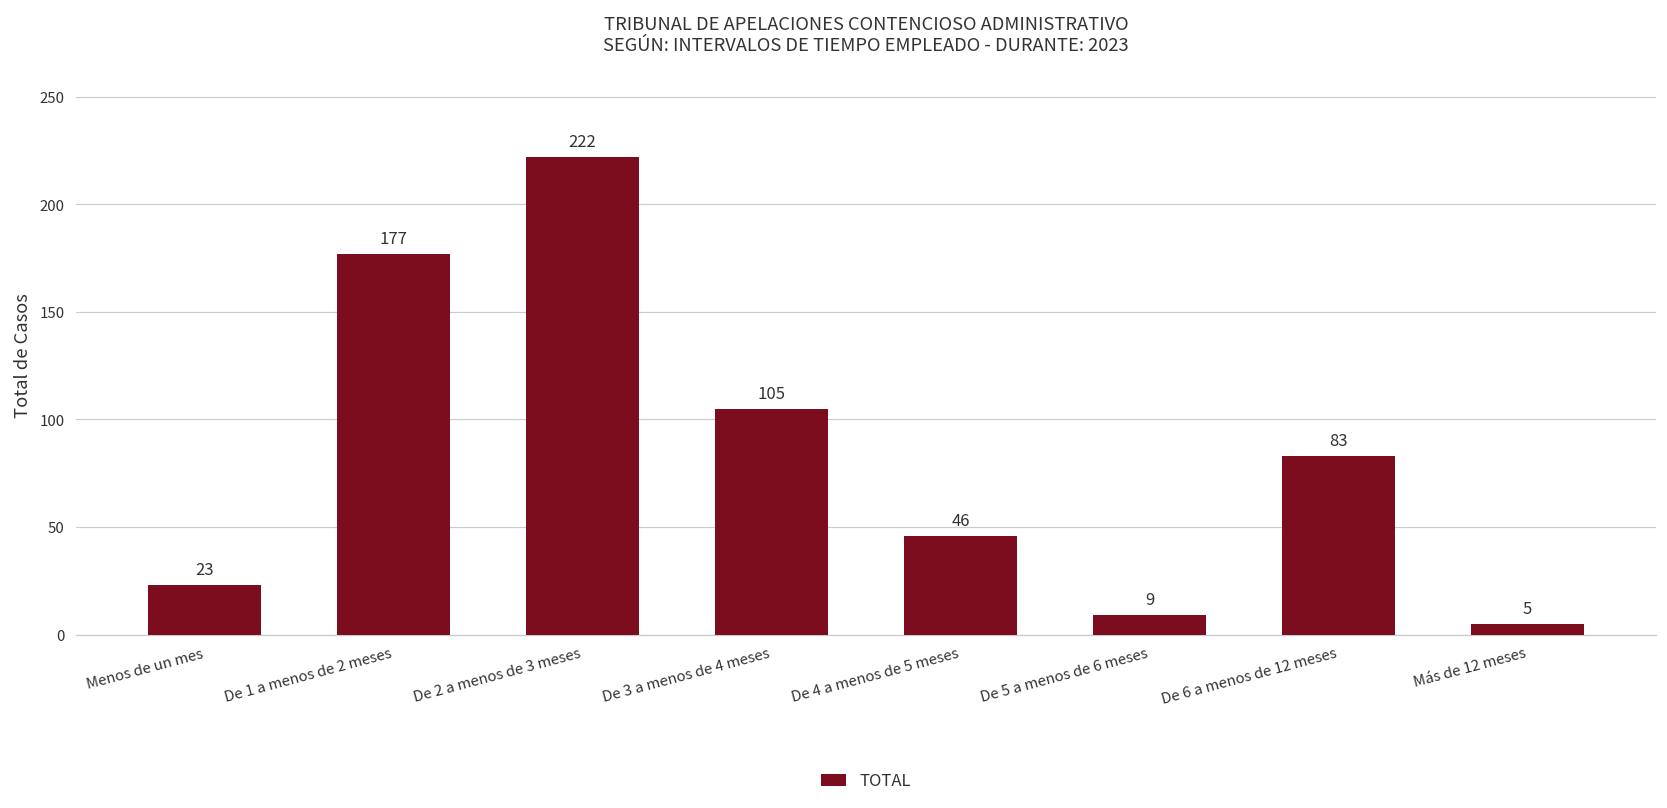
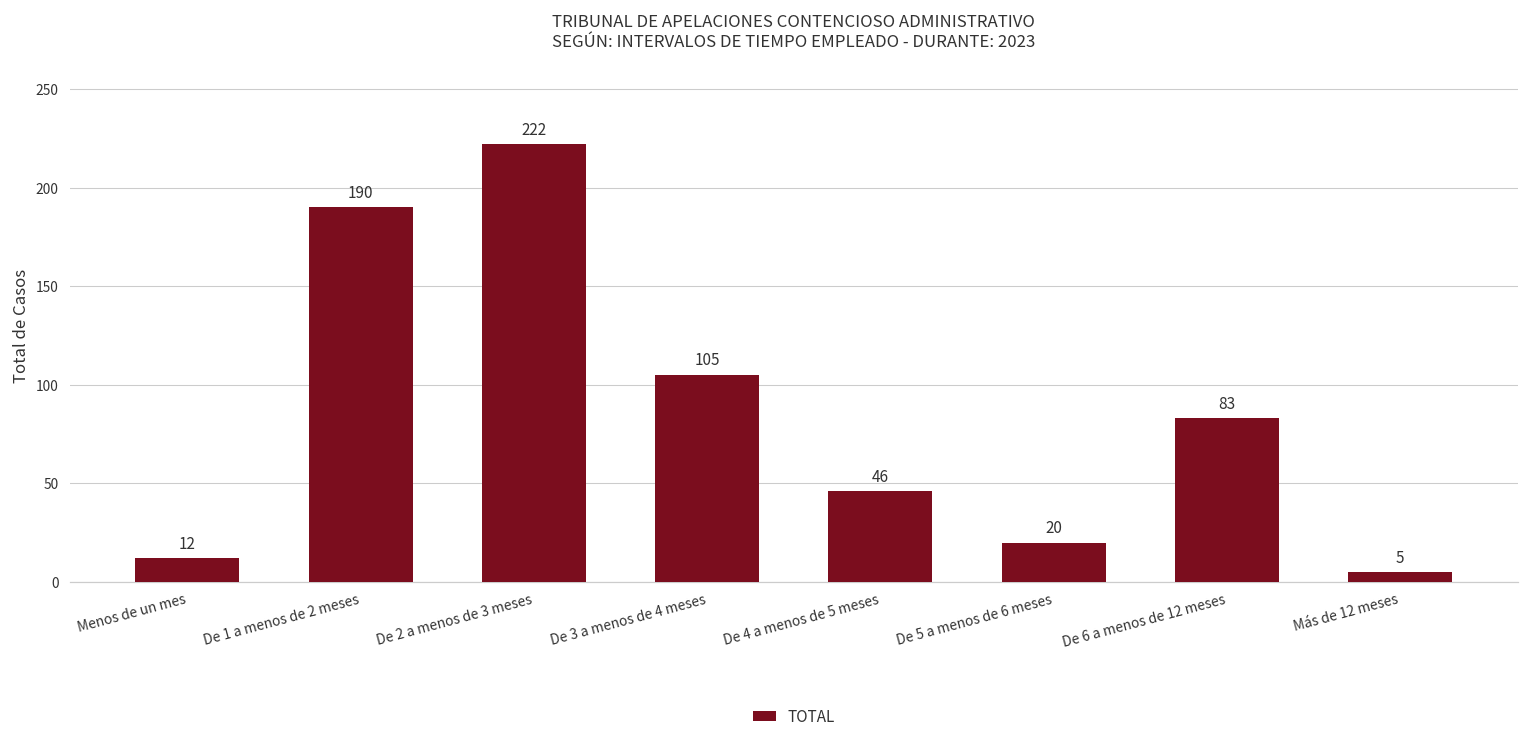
Menos de un mes: 23 -> 12
De 1 a menos de 2 meses: 177 -> 190
De 5 a menos de 6 meses: 9 -> 20
